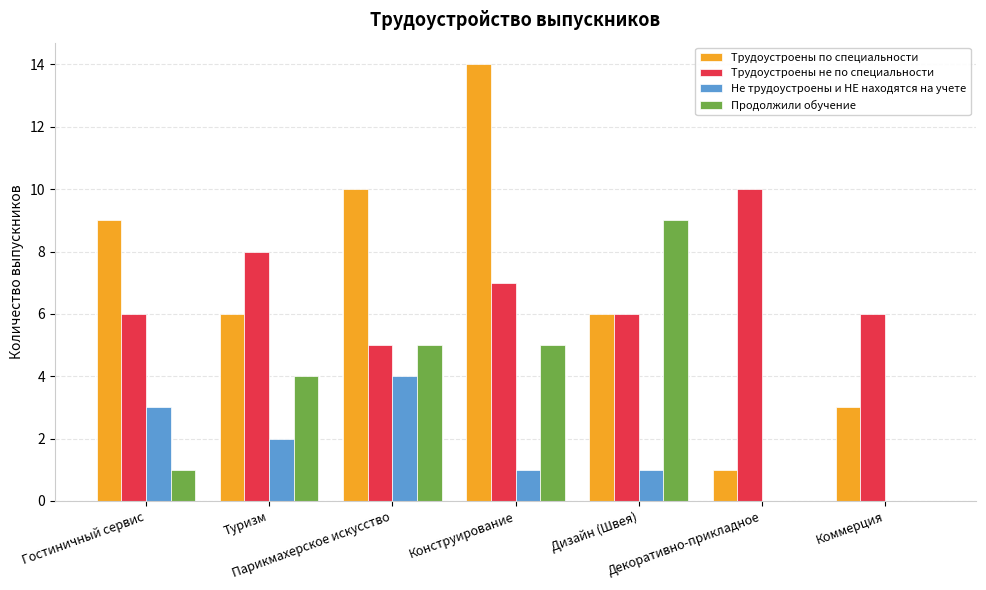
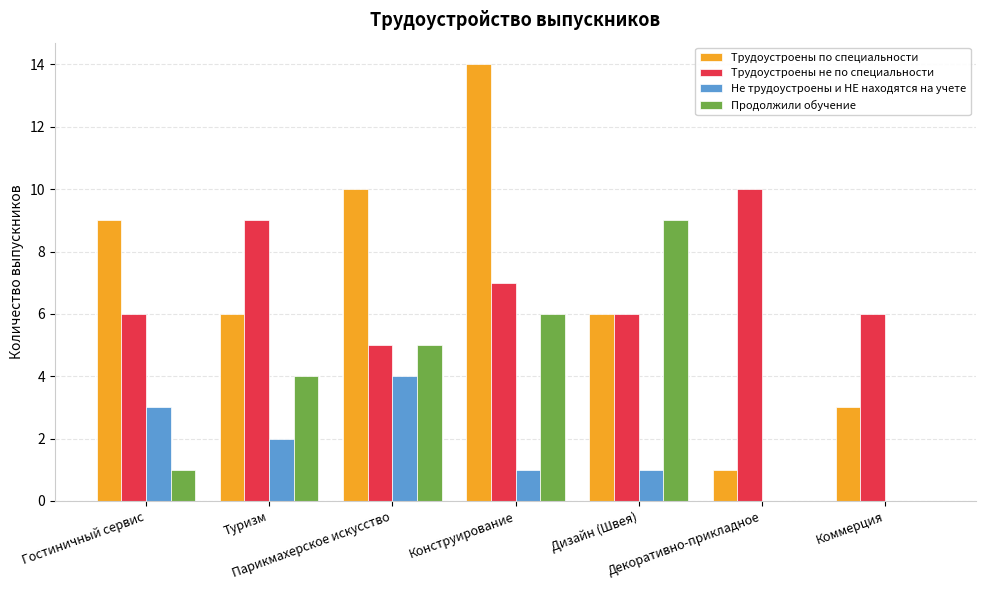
Трудоустроены не по специальности, Туризм: 8 -> 9
Продолжили обучение, Конструирование: 5 -> 6
